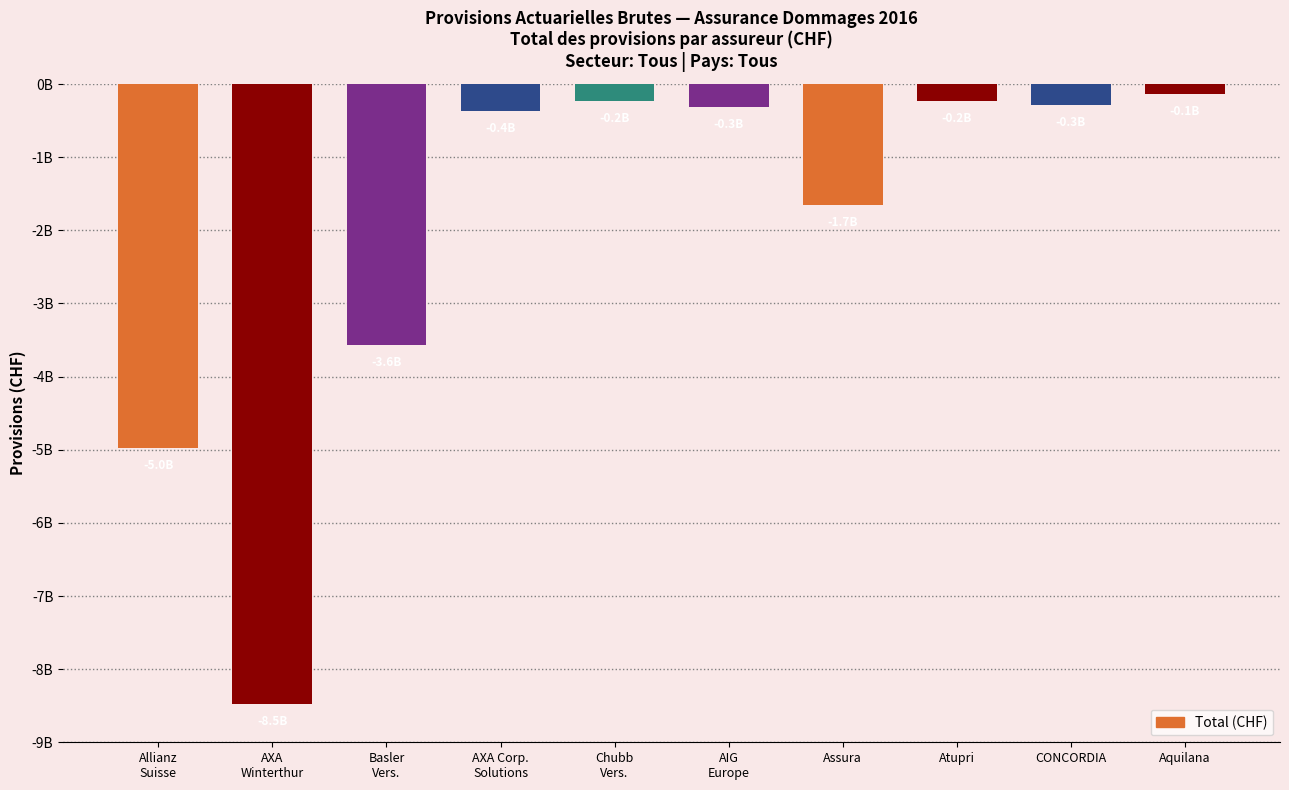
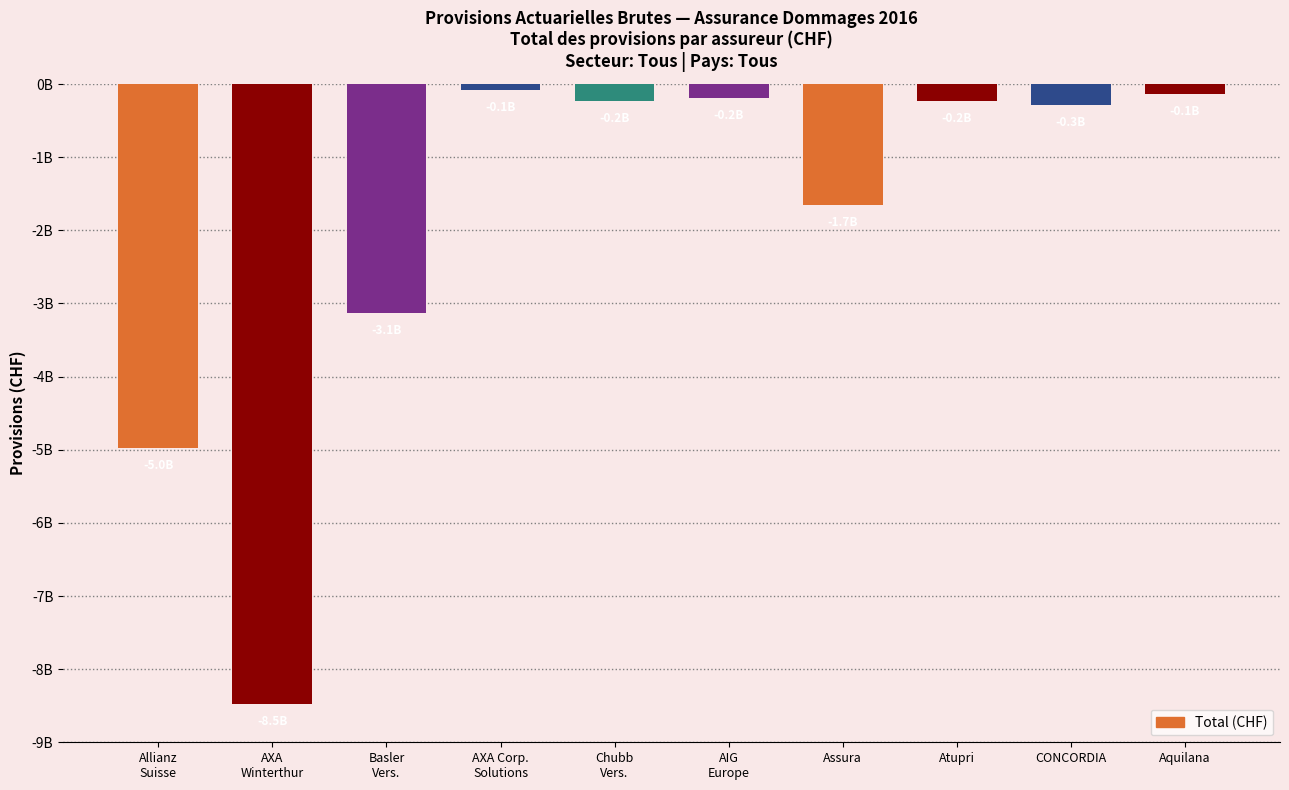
Basler Vers.: -3600000000 -> -3100000000
AXA Corp. Solutions: -400000000 -> -100000000
AIG Europe: -300000000 -> -200000000
